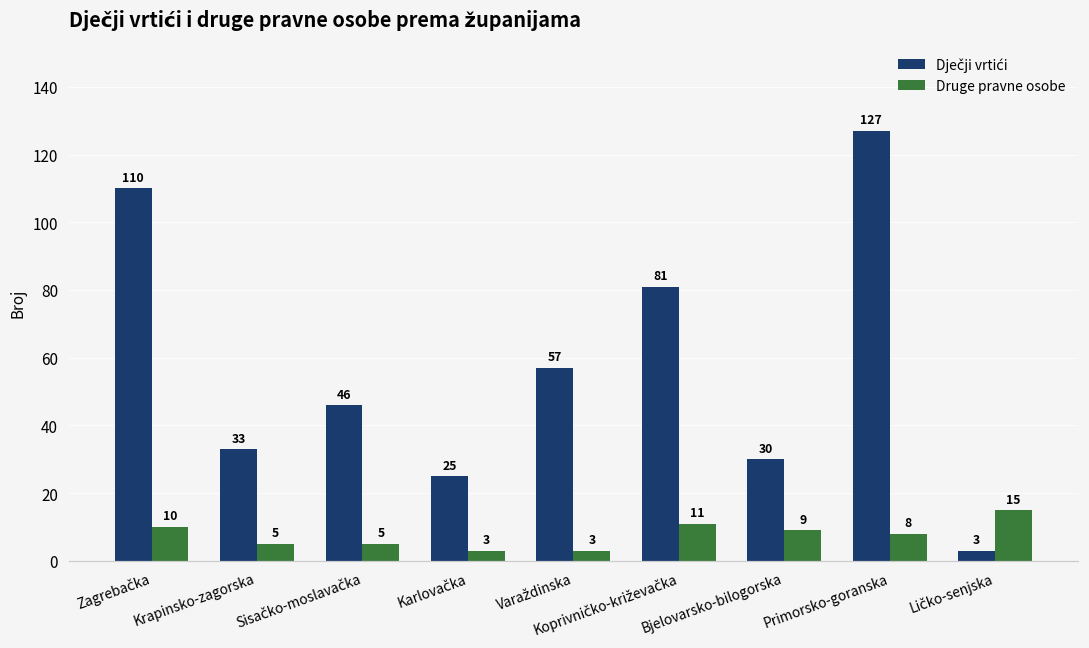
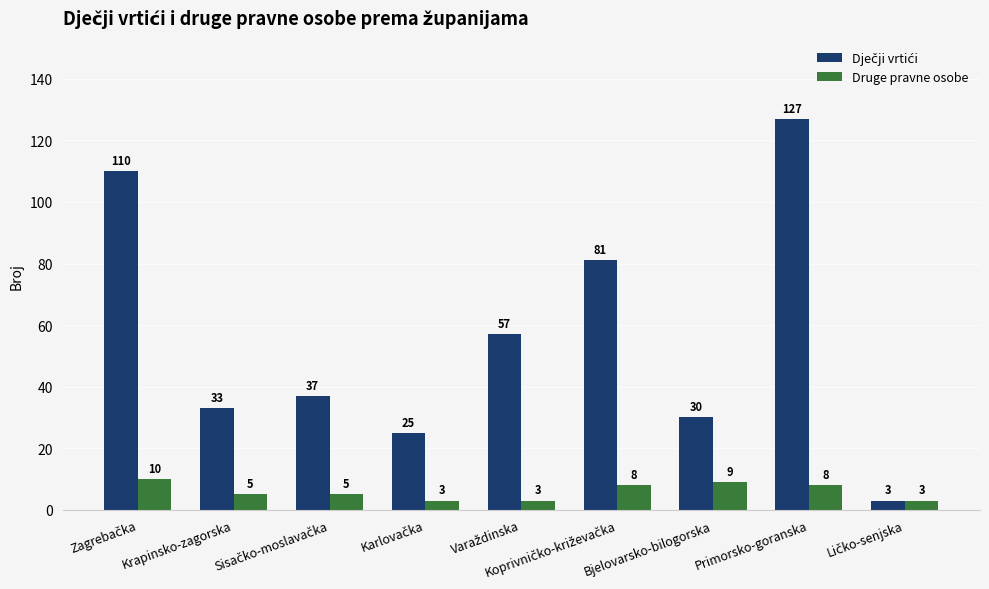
Dječji vrtići, Sisačko-moslavačka: 46 -> 37
Druge pravne osobe, Koprivničko-križevačka: 11 -> 8
Druge pravne osobe, Ličko-senjska: 15 -> 3
